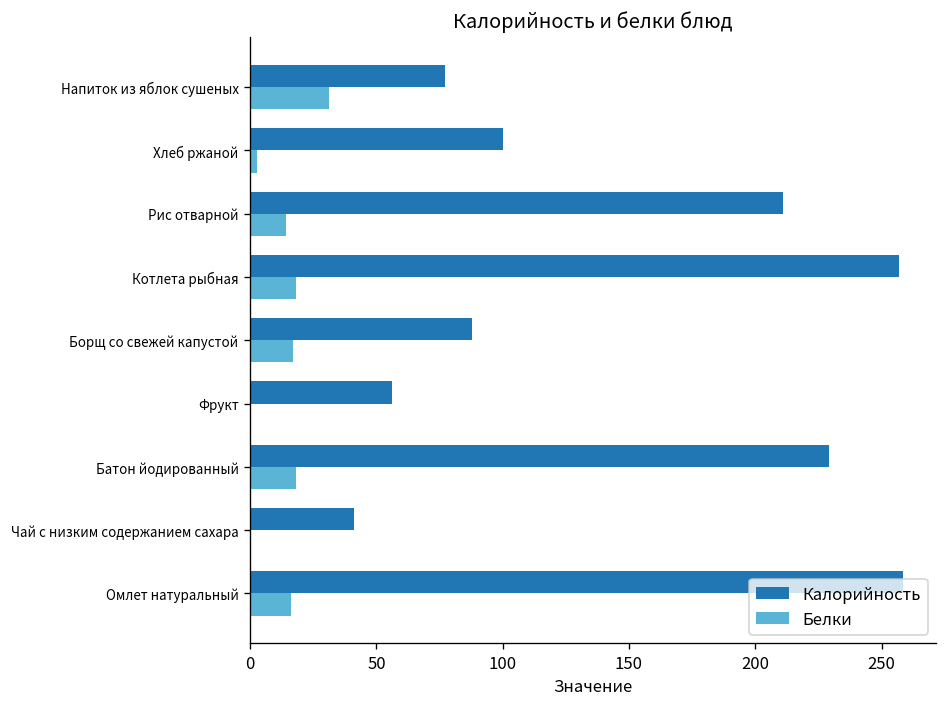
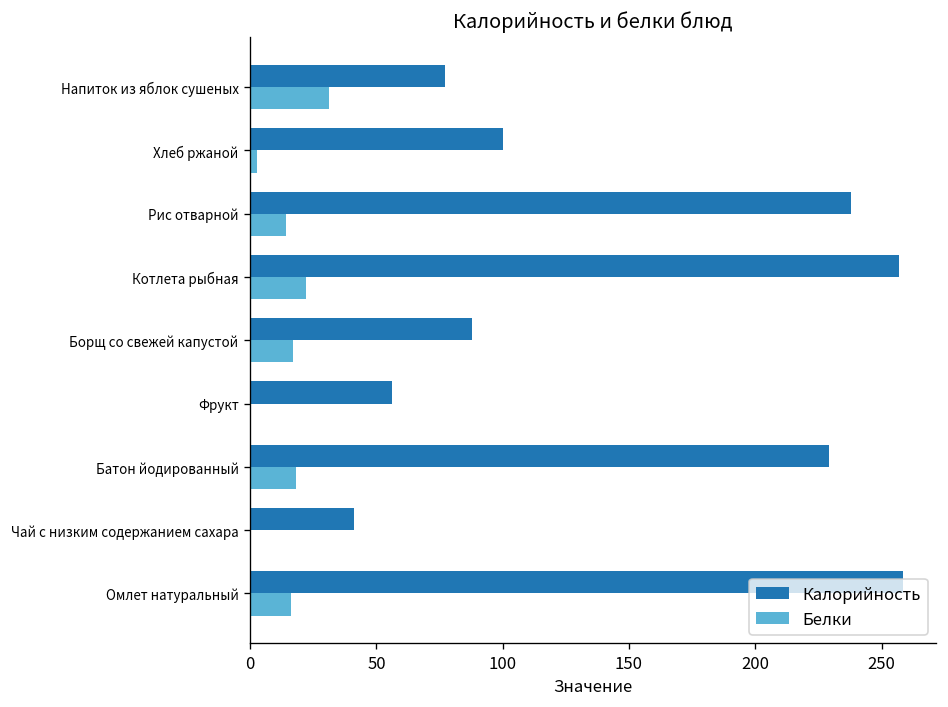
Калорийность, Рис отварной: 211 -> 238
Белки, Котлета рыбная: 18 -> 22
